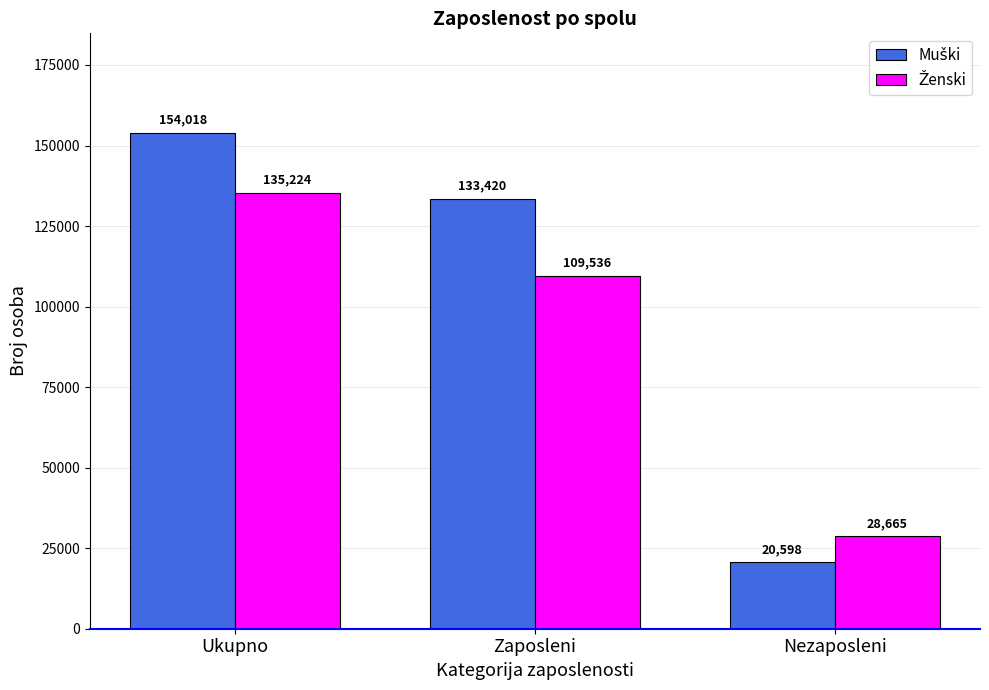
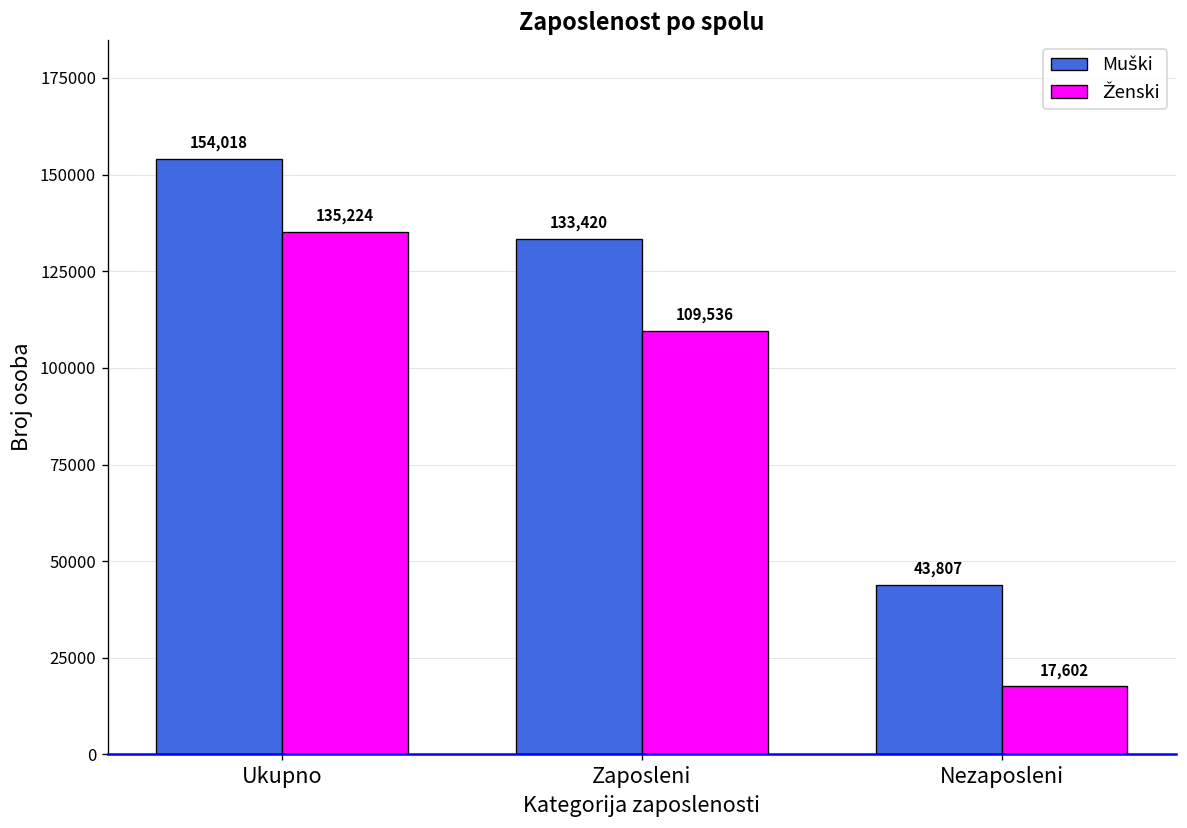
Muški, Nezaposleni: 20,598 -> 43,807
Ženski, Nezaposleni: 28,665 -> 17,602
